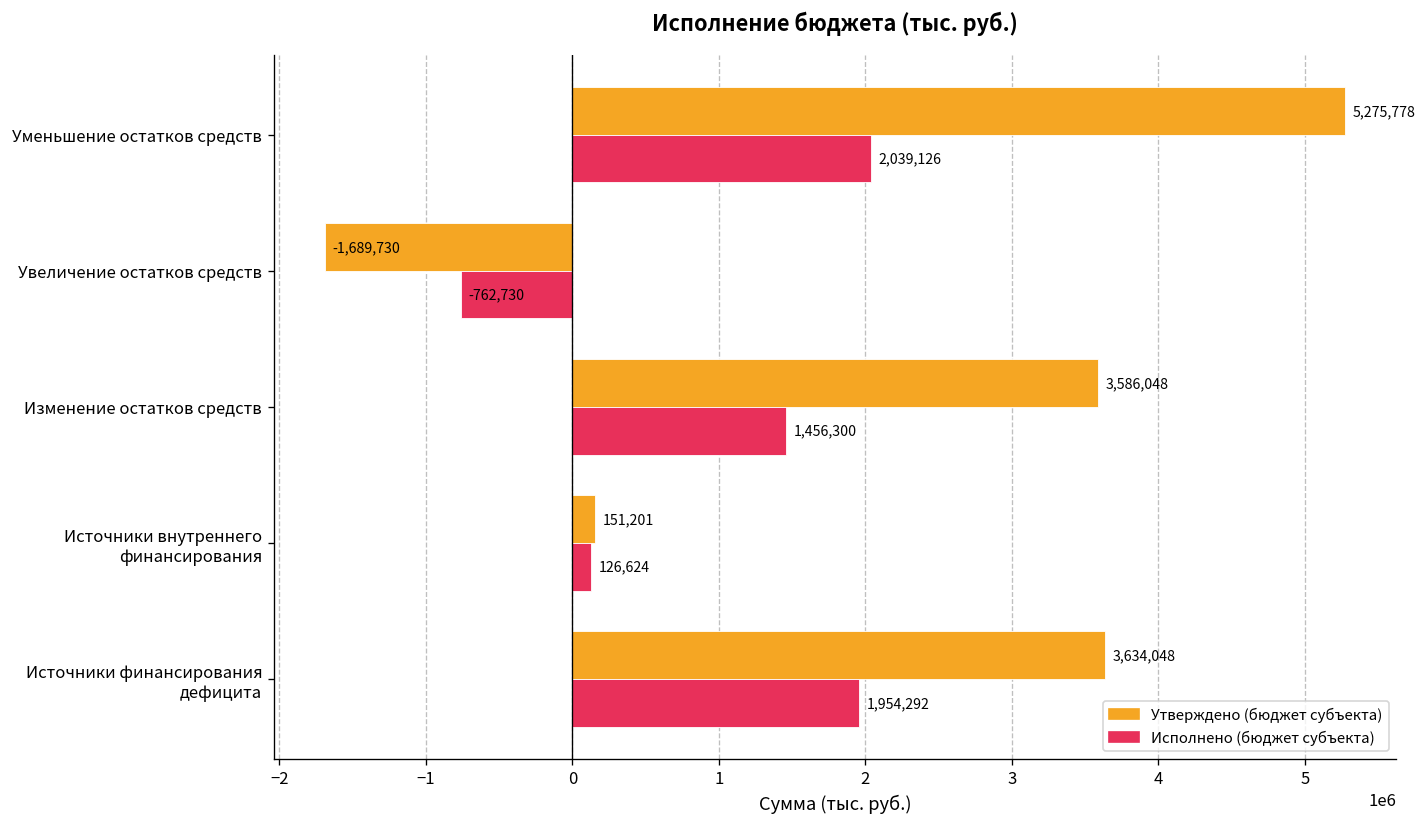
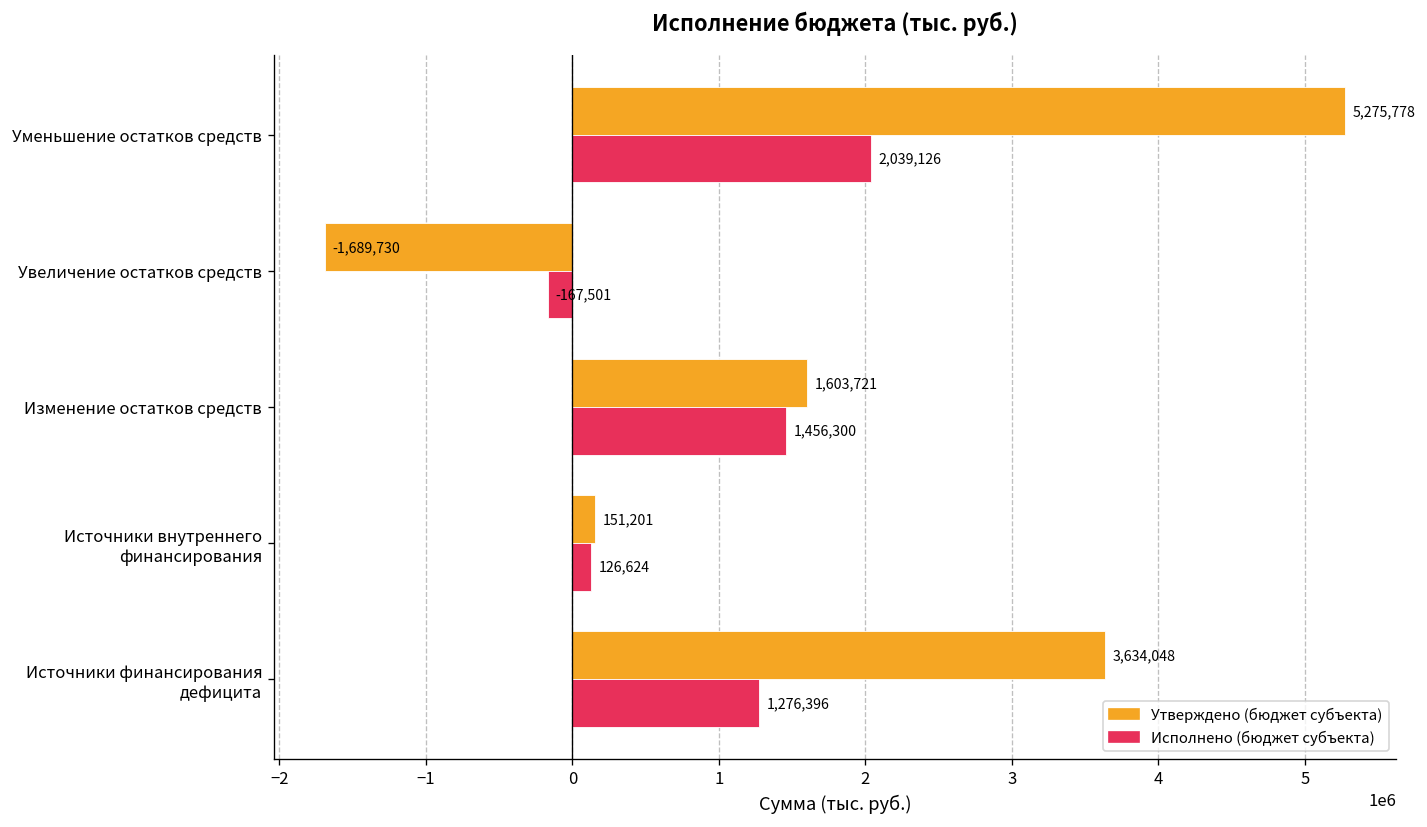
Исполнено (бюджет субъекта), Увеличение остатков средств: -762,730 -> -167,501
Утверждено (бюджет субъекта), Изменение остатков средств: 3,586,048 -> 1,603,721
Исполнено (бюджет субъекта), Источники финансирования дефицита: 1,954,292 -> 1,276,396
